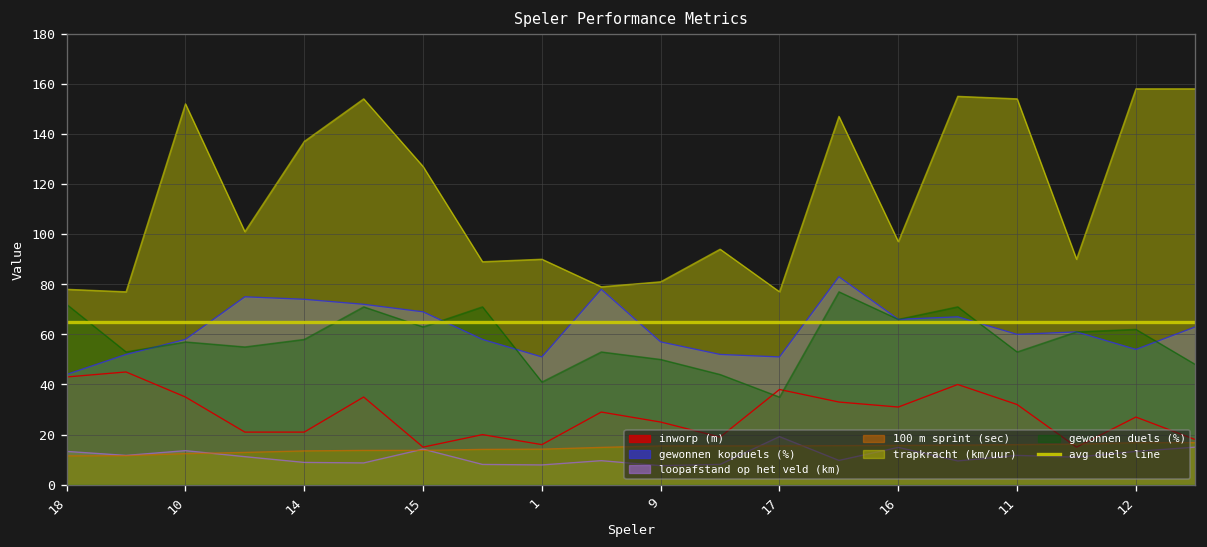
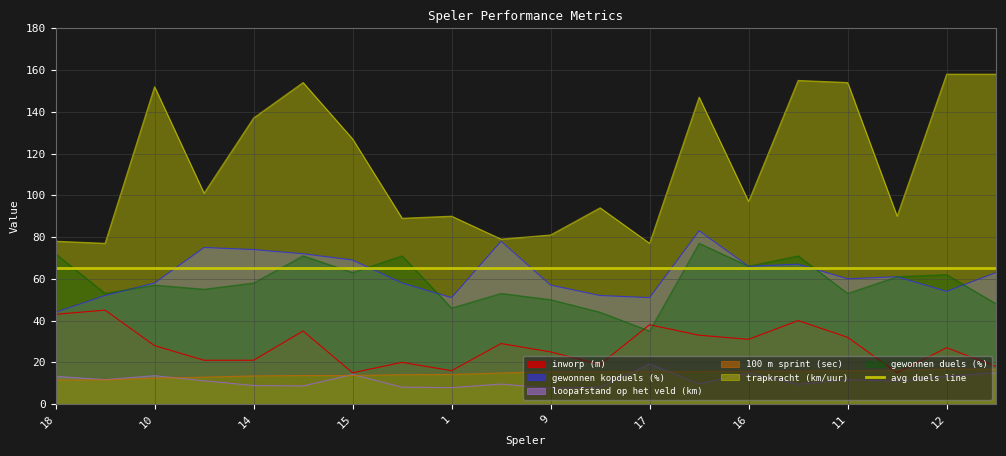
inworp (m), 10: 35 -> 28
gewonnen duels (%), 1: 41 -> 46
